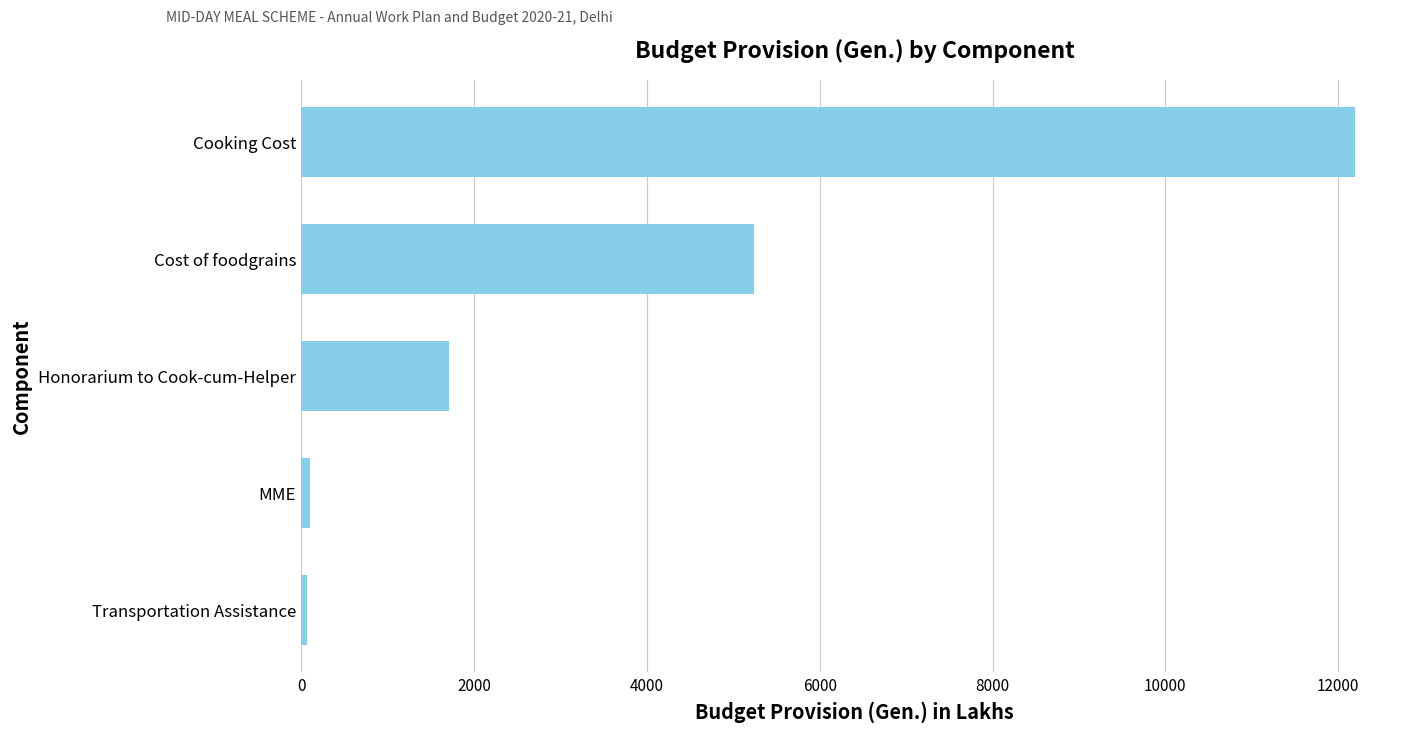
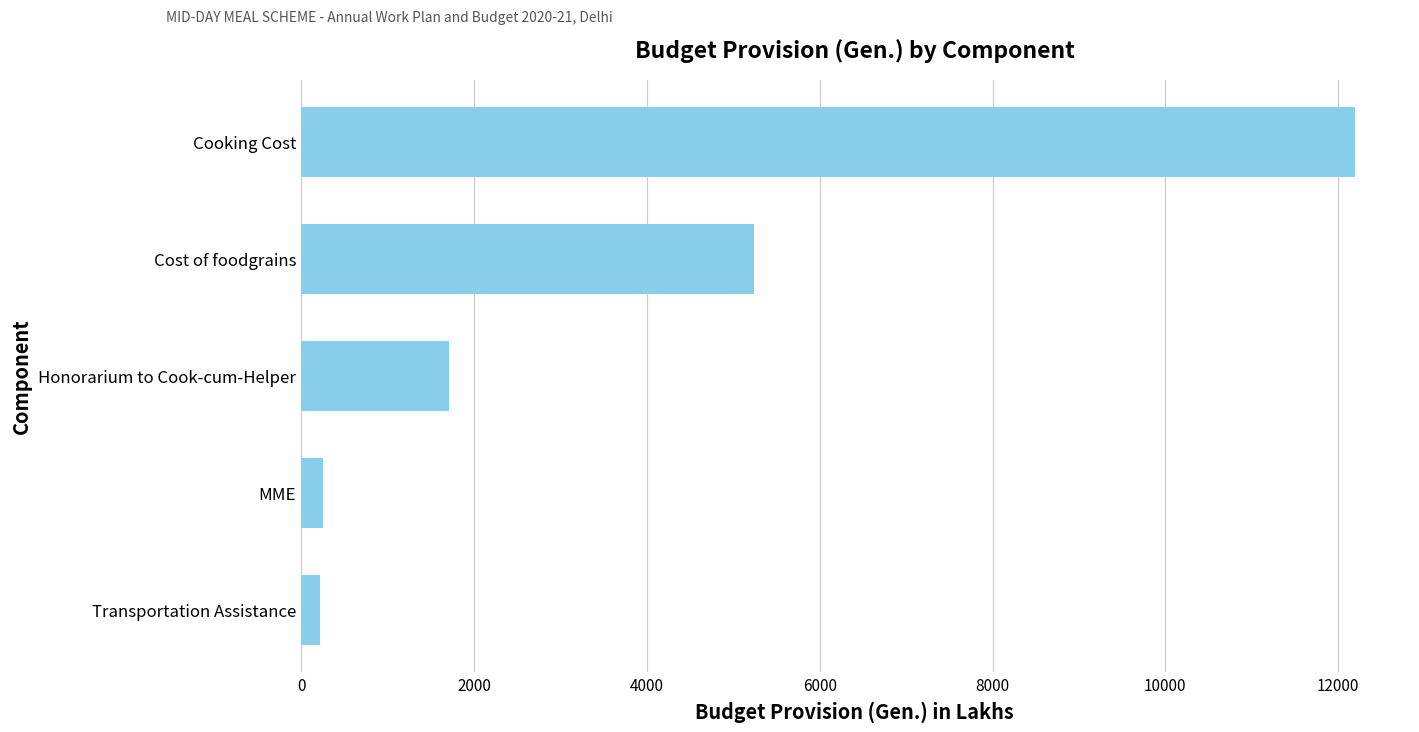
MME: 100 -> 300
Transportation Assistance: 100 -> 200
